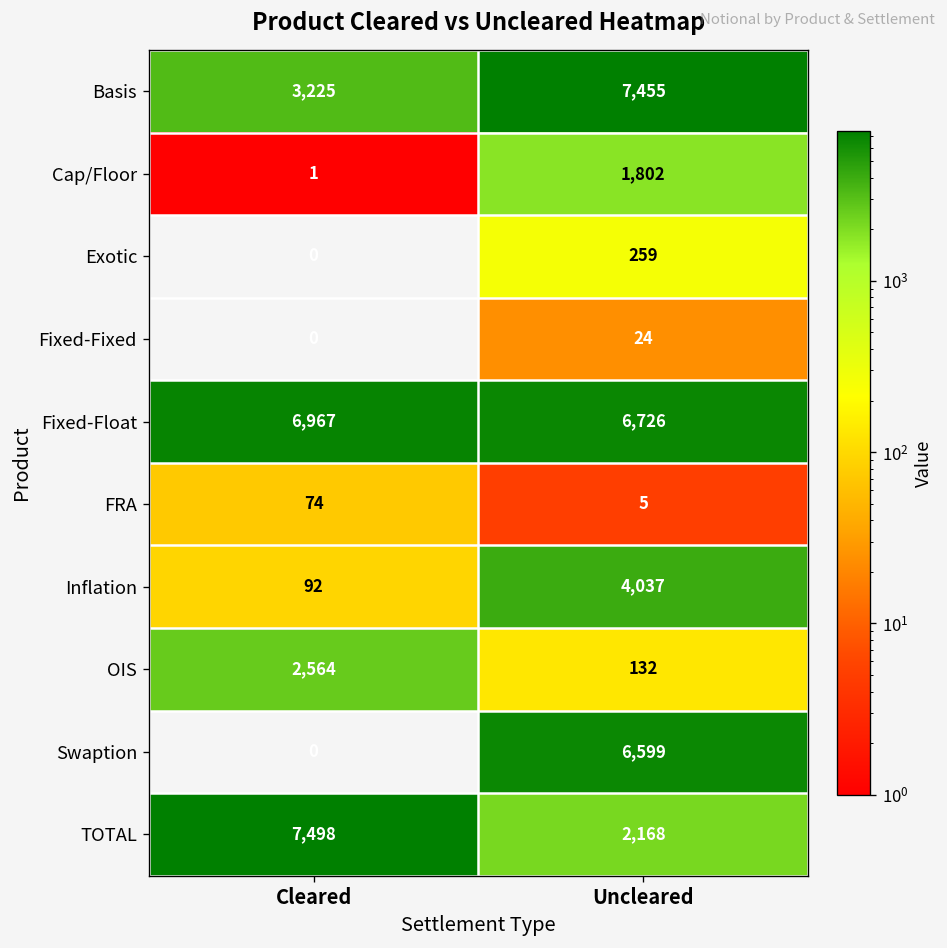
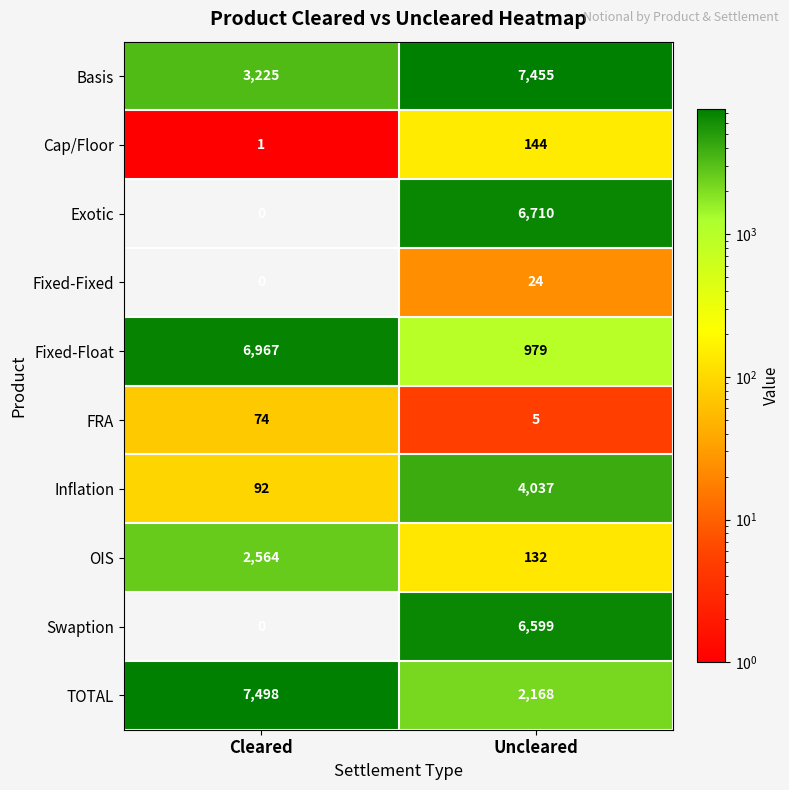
Cap/Floor, Uncleared: 1,802 -> 144
Exotic, Uncleared: 259 -> 6,710
Fixed-Float, Uncleared: 6,726 -> 979
